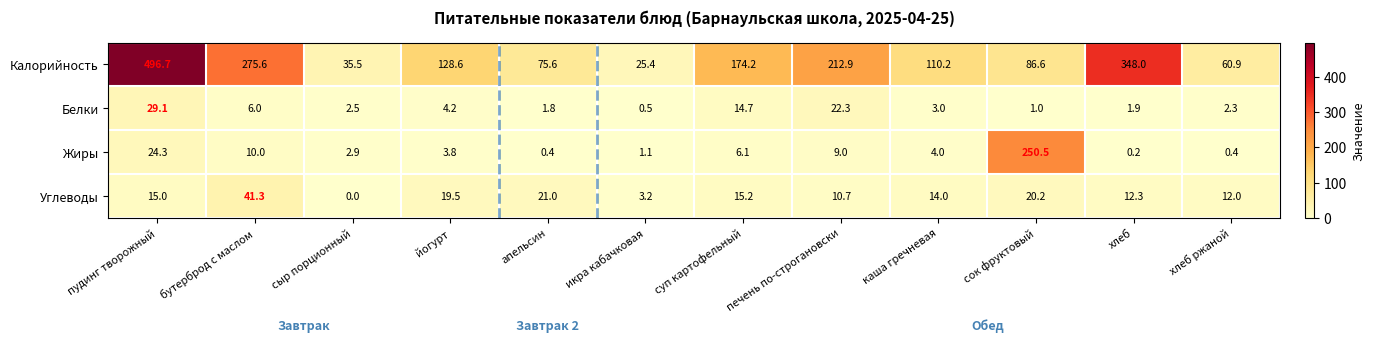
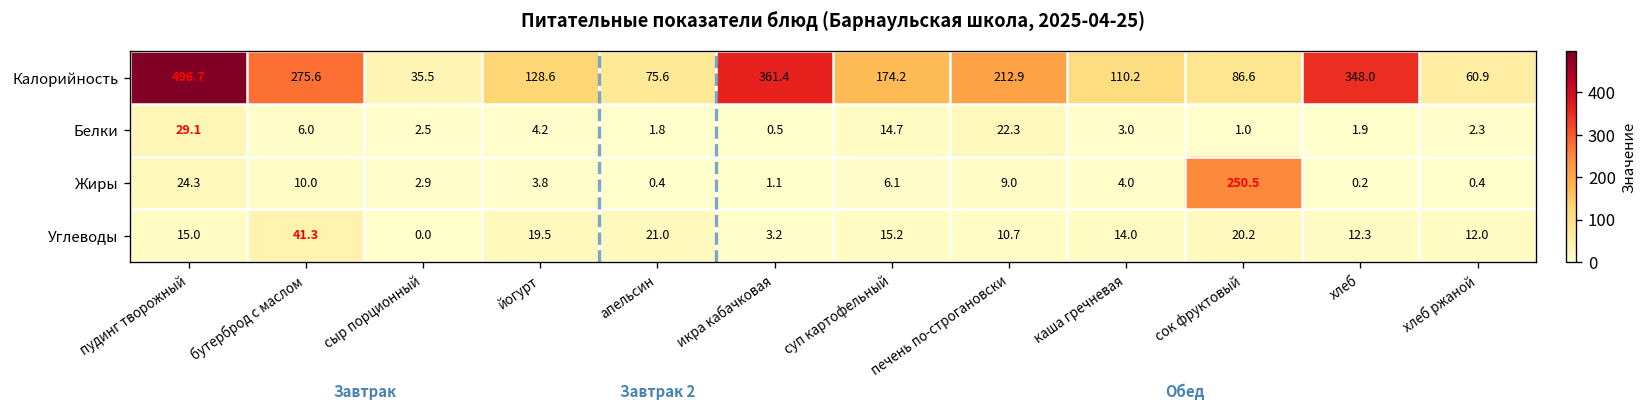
Калорийность, икра кабачковая: 25.4 -> 361.4
